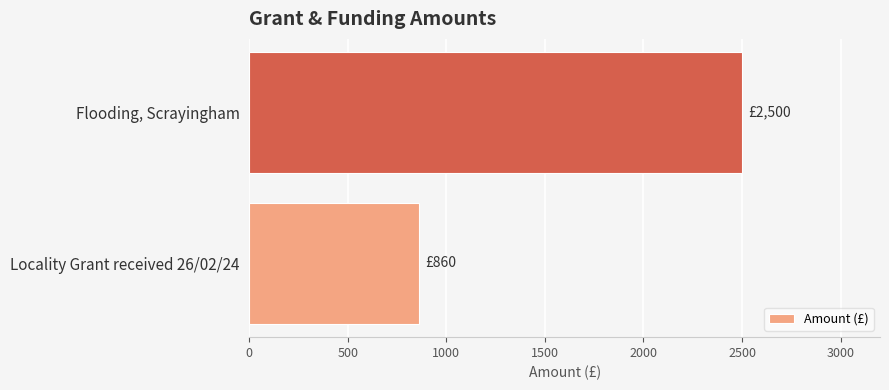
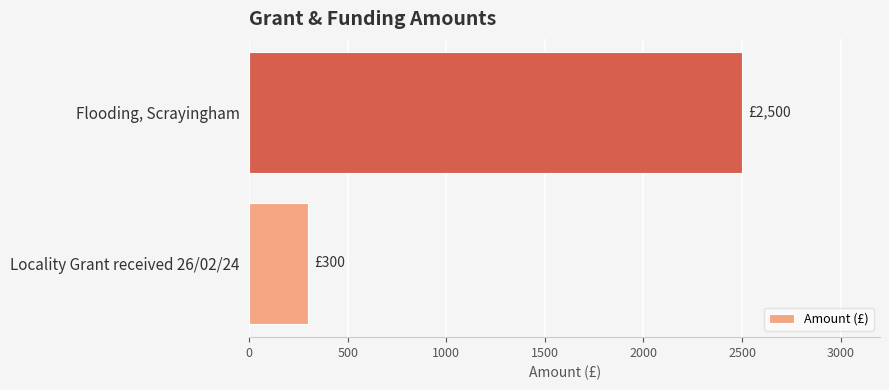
Locality Grant received 26/02/24: £860 -> £300
